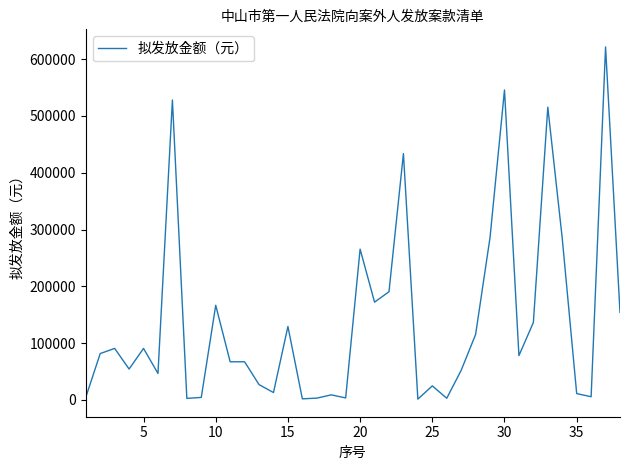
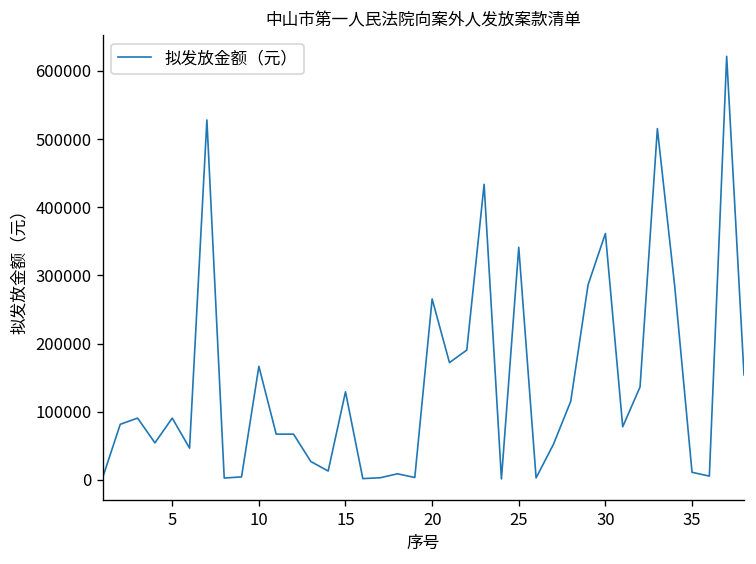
25: 20000 -> 340000
30: 550000 -> 360000
